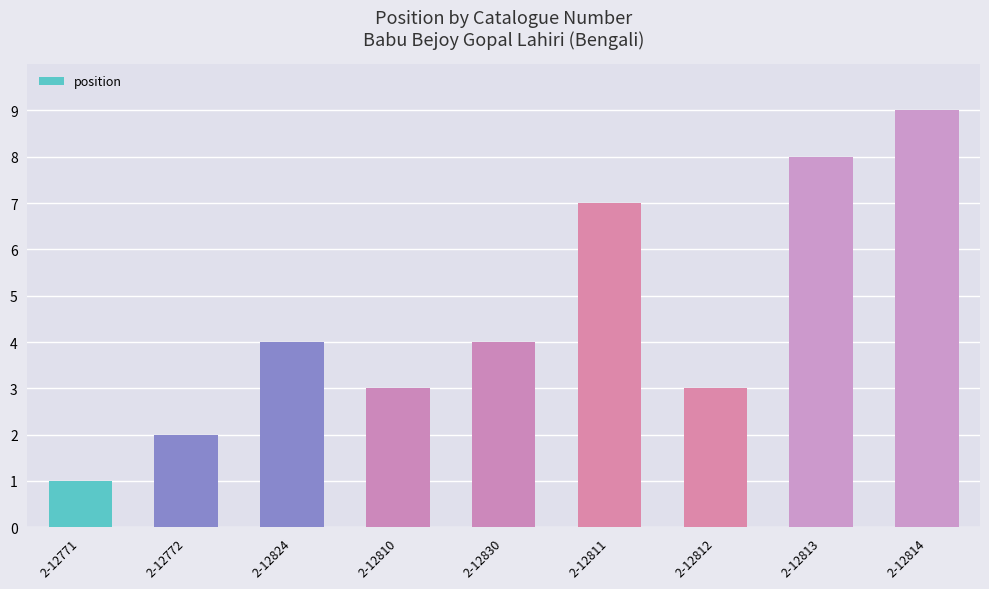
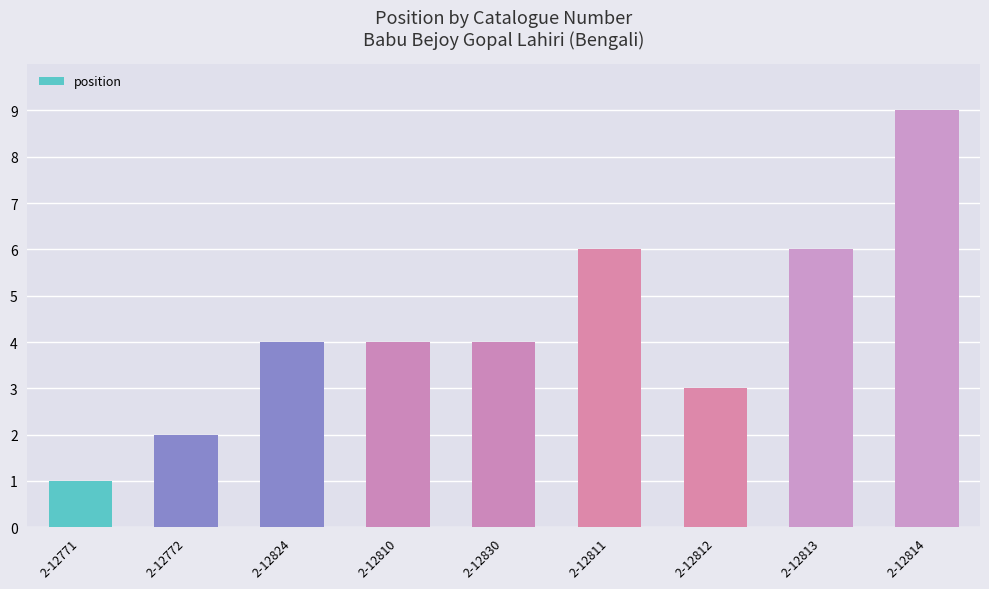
2-12810: 3 -> 4
2-12811: 7 -> 6
2-12813: 8 -> 6
